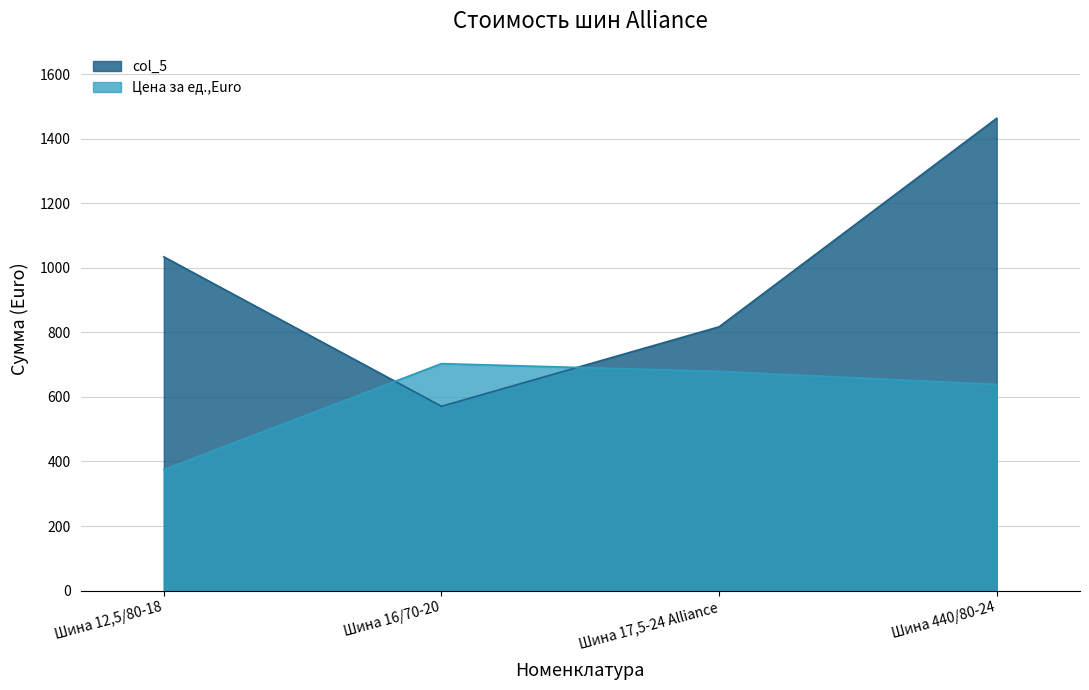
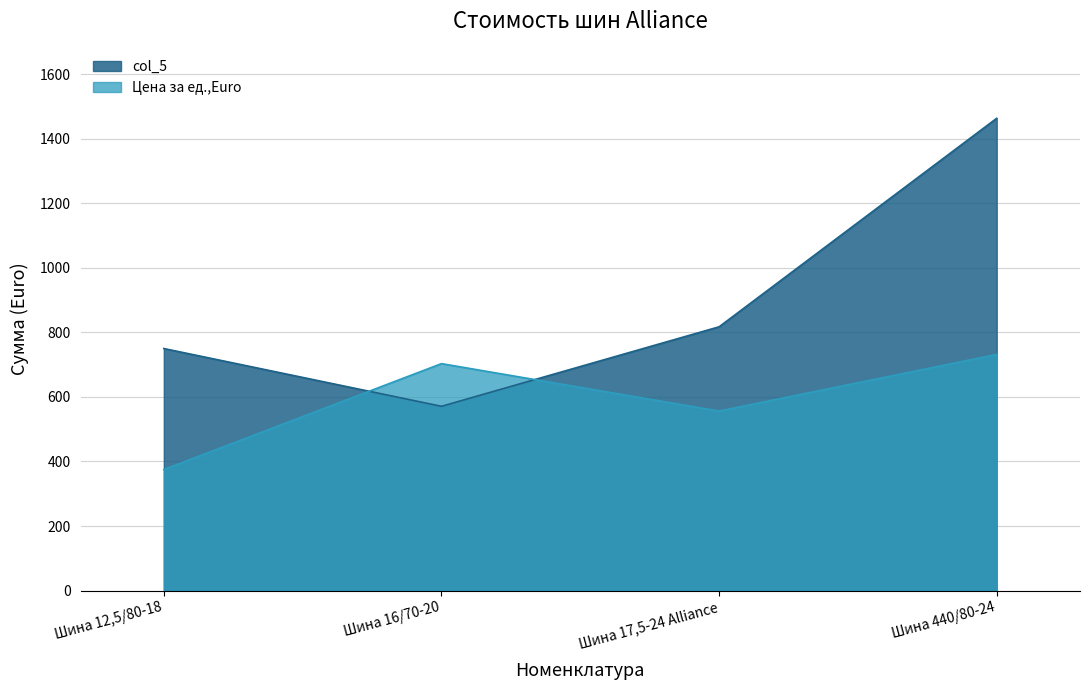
col_5, Шина 12,5/80-18: 1030 -> 750
Цена за ед.,Euro, Шина 17,5-24 Alliance: 680 -> 560
Цена за ед.,Euro, Шина 440/80-24: 640 -> 730
